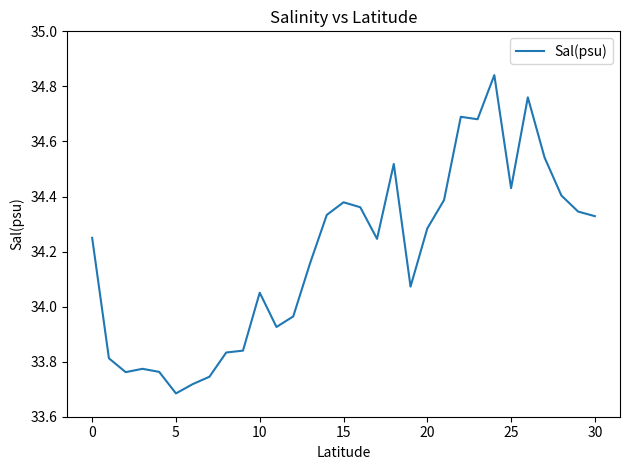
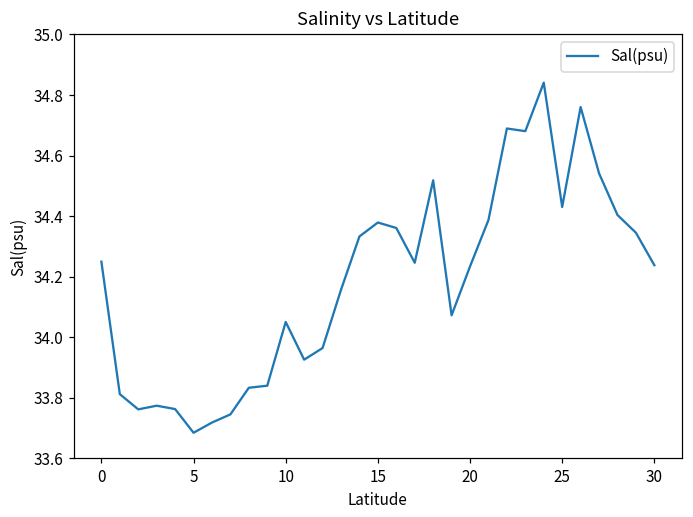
20: 34.28 -> 34.23
30: 34.33 -> 34.24
